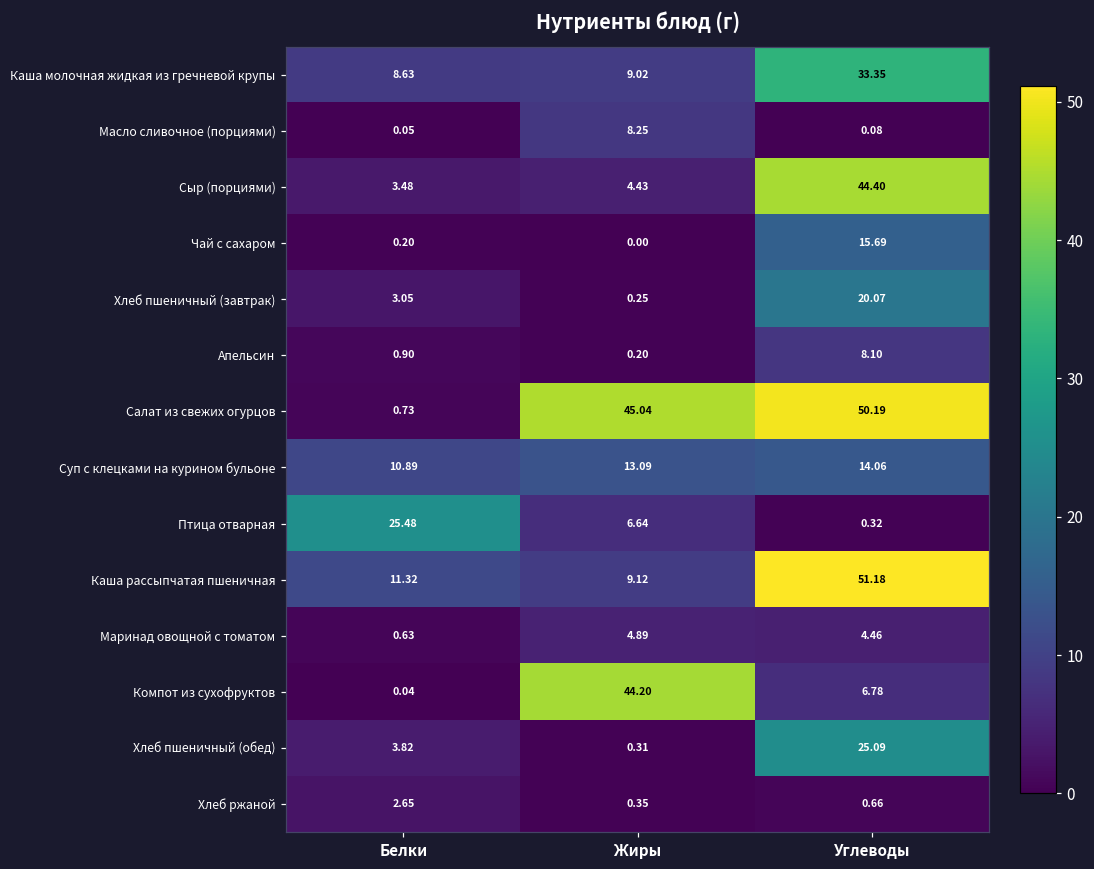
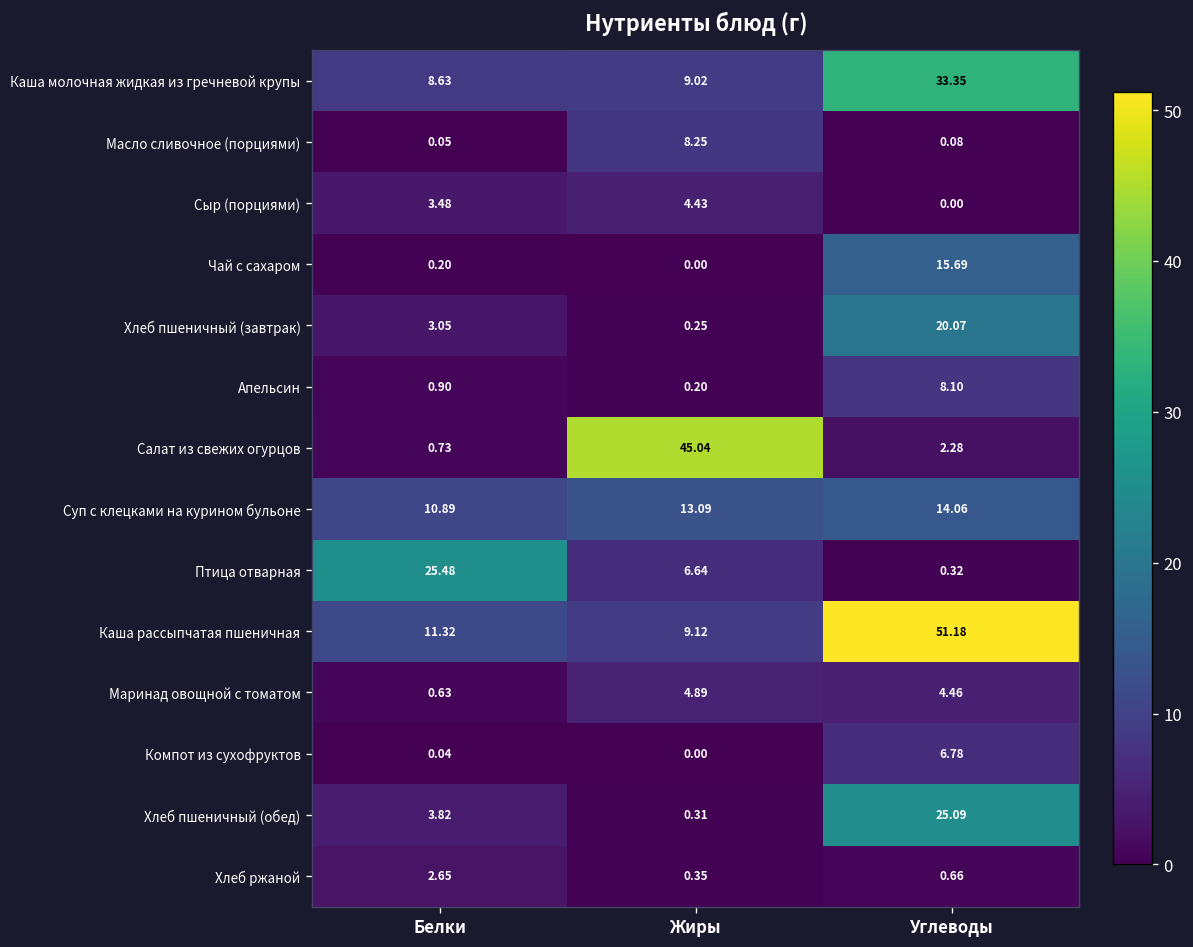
Сыр (порциями), Углеводы: 44.40 -> 0.00
Салат из свежих огурцов, Углеводы: 50.19 -> 2.28
Компот из сухофруктов, Жиры: 44.20 -> 0.00
